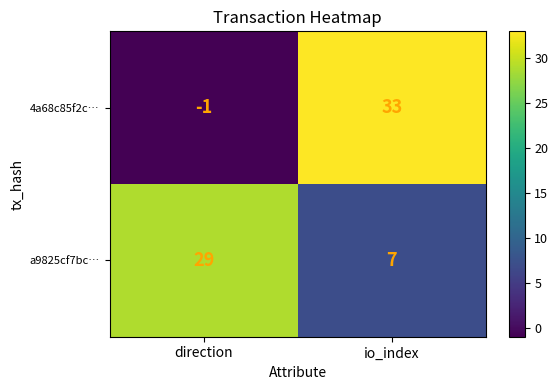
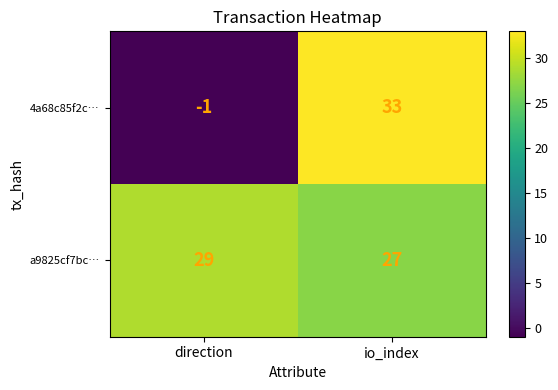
a9825cf7bc…, io_index: 7 -> 27
